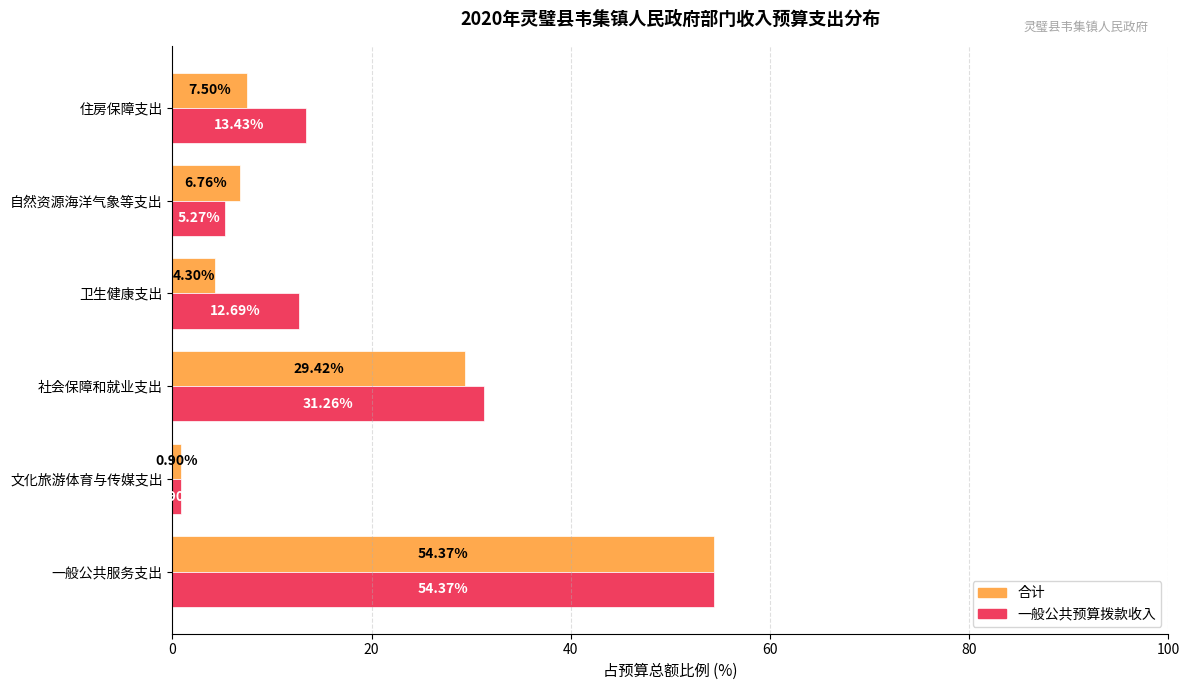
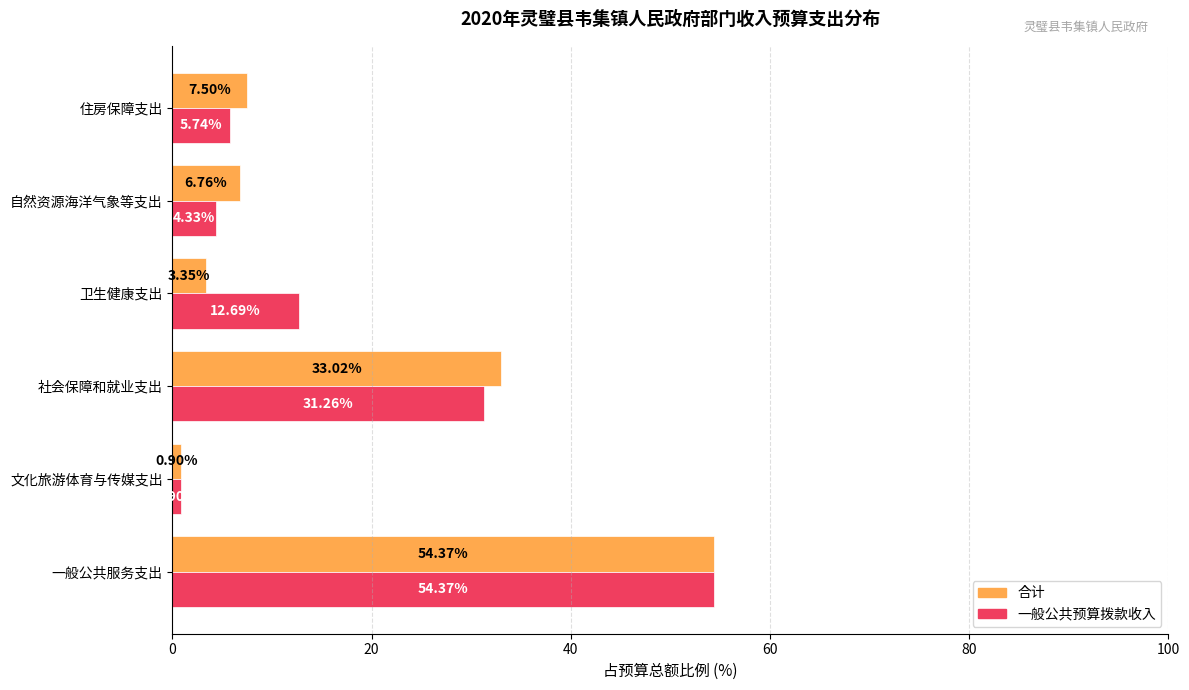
一般公共预算拨款收入, 住房保障支出: 13.43% -> 5.74%
一般公共预算拨款收入, 自然资源海洋气象等支出: 5.27% -> 4.33%
合计, 卫生健康支出: 4.30% -> 3.35%
合计, 社会保障和就业支出: 29.42% -> 33.02%
